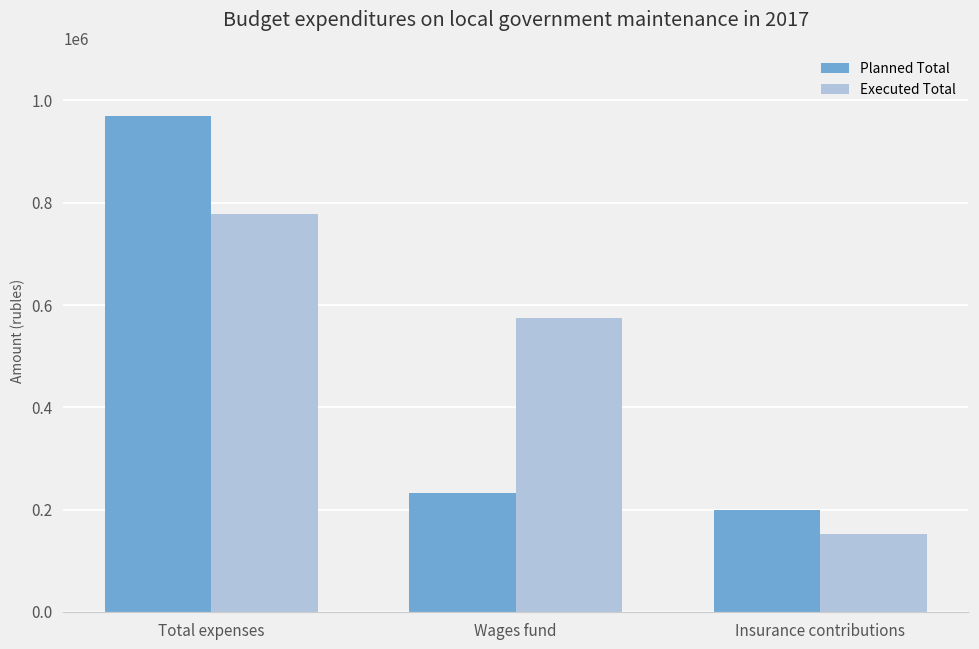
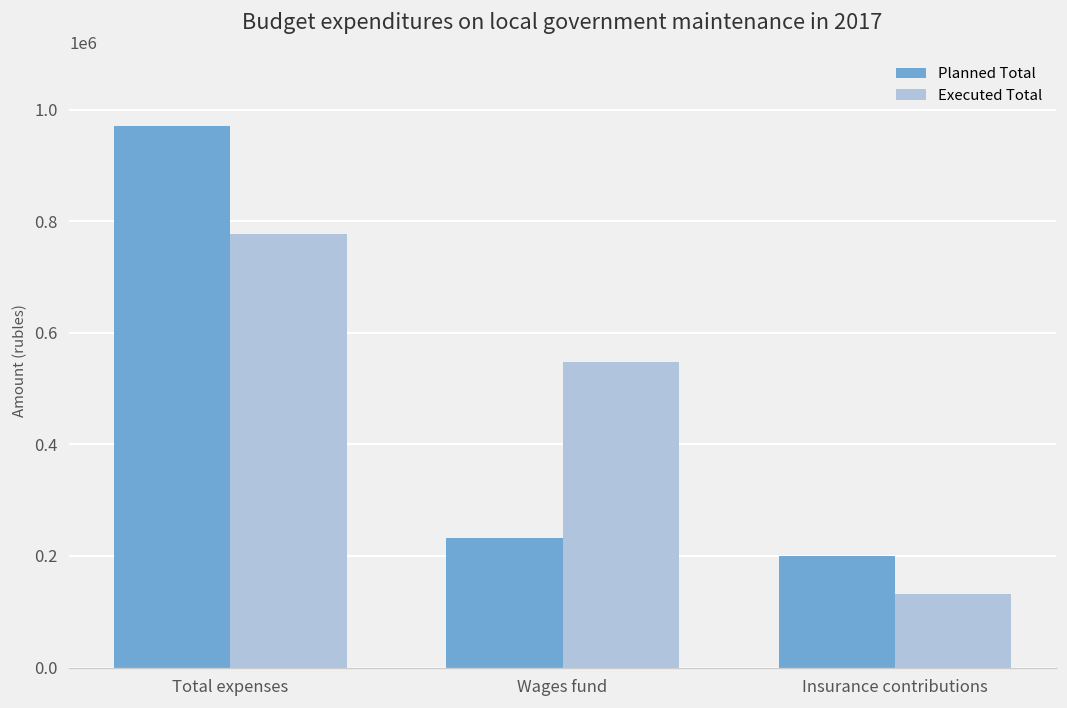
Executed Total, Wages fund: 580000 -> 550000
Executed Total, Insurance contributions: 150000 -> 130000
